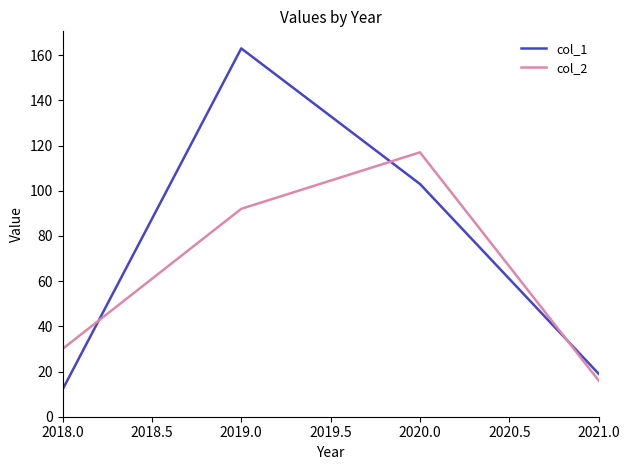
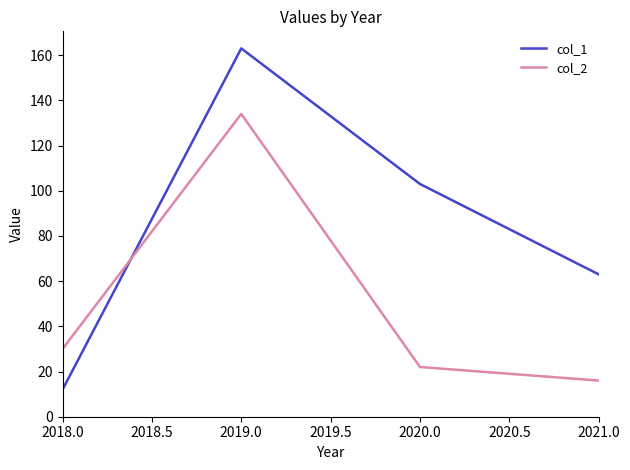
col_2, 2019.0: 92 -> 134
col_2, 2020.0: 117 -> 22
col_1, 2021.0: 19 -> 63
